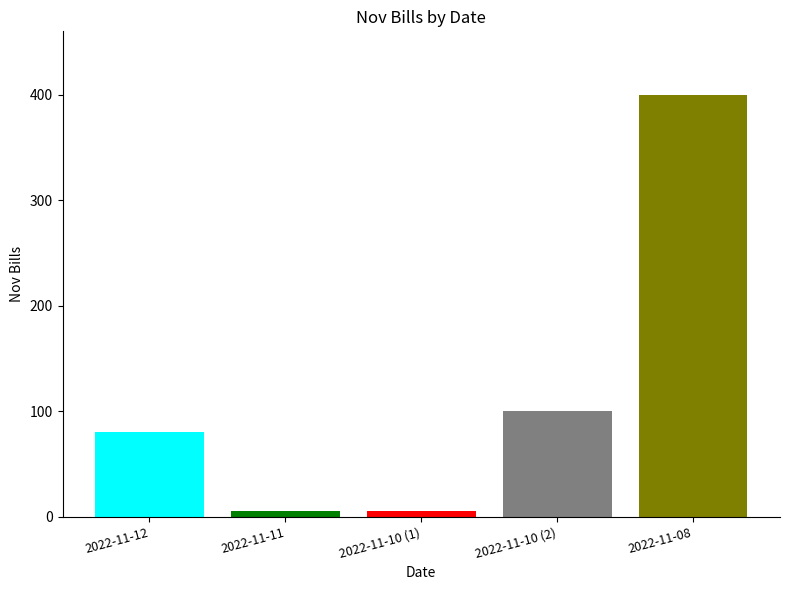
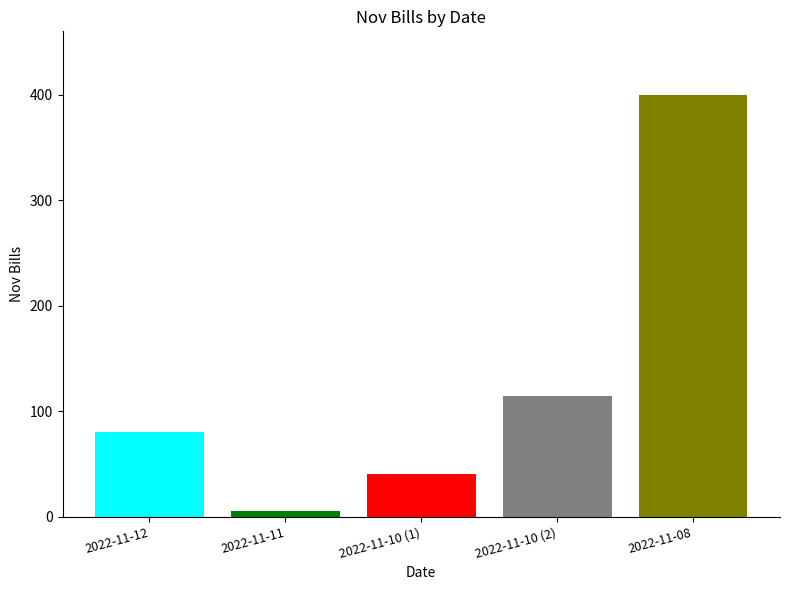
2022-11-10 (1): 5 -> 40
2022-11-10 (2): 100 -> 114
